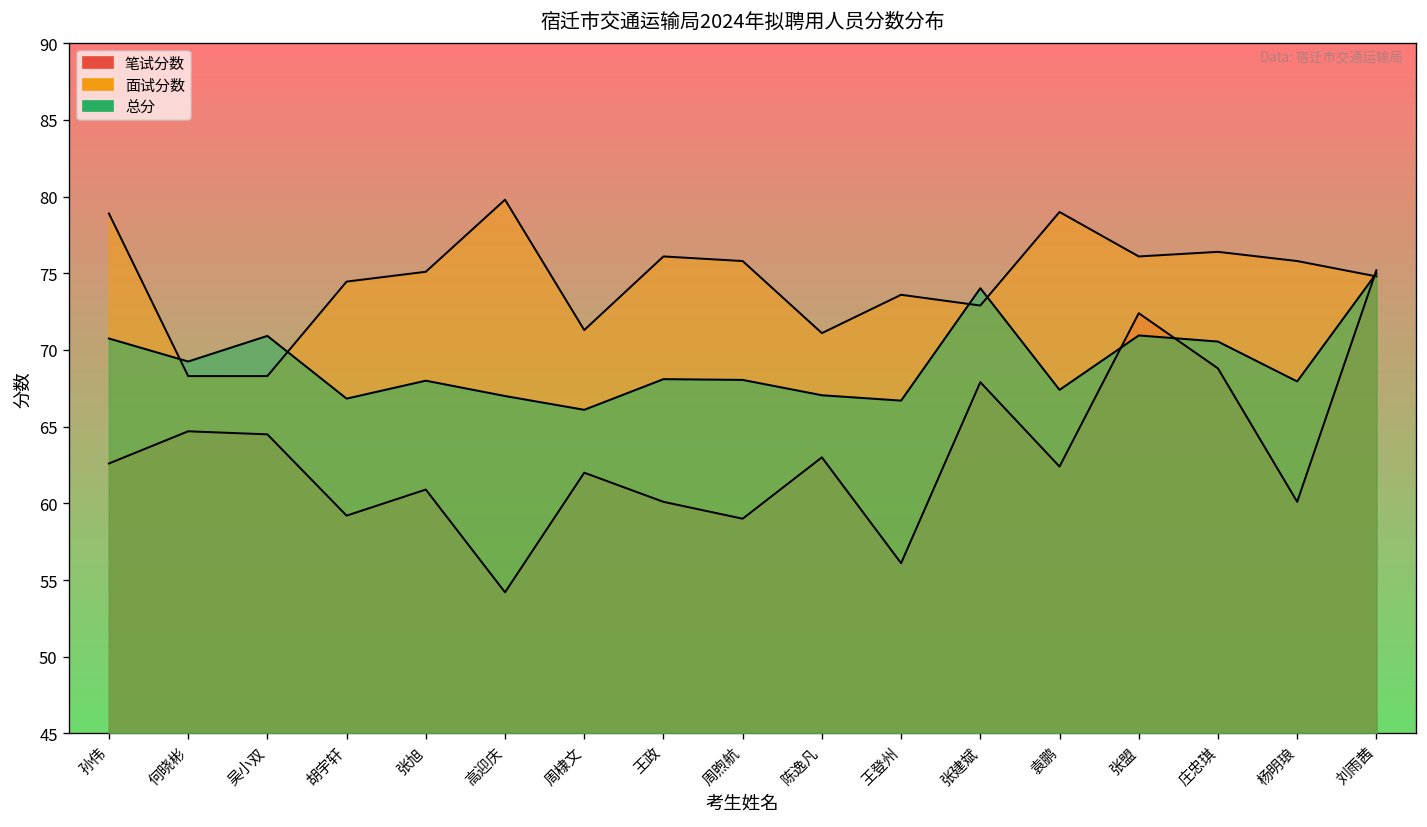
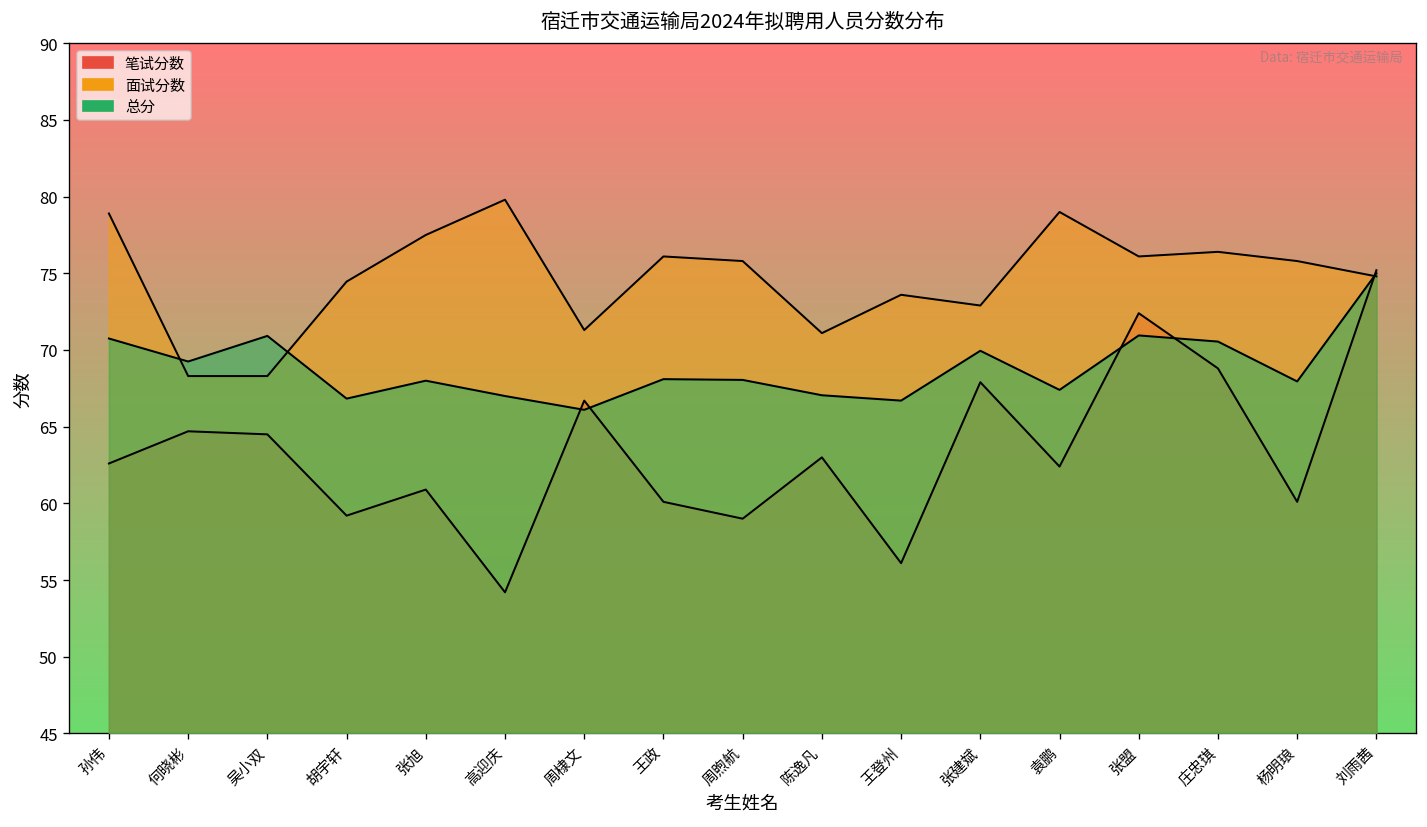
面试分数, 张旭: 75.1 -> 77.5
笔试分数, 周棣文: 62.0 -> 66.7
总分, 张建斌: 74.0 -> 70.0
